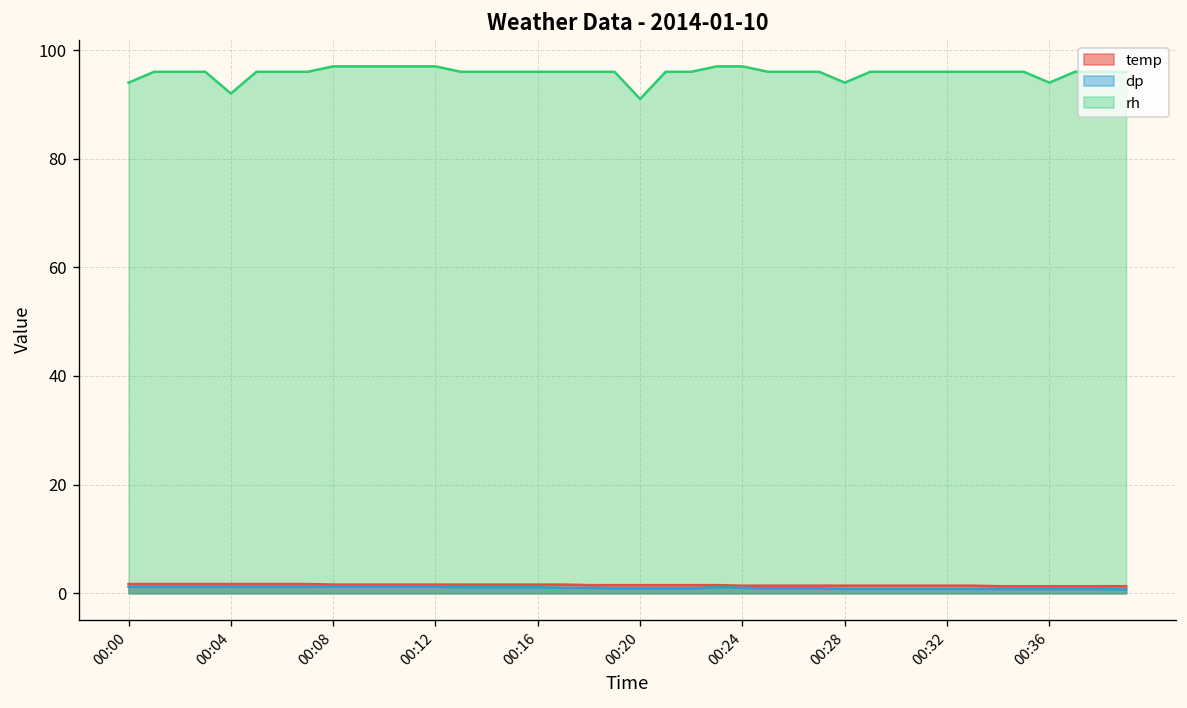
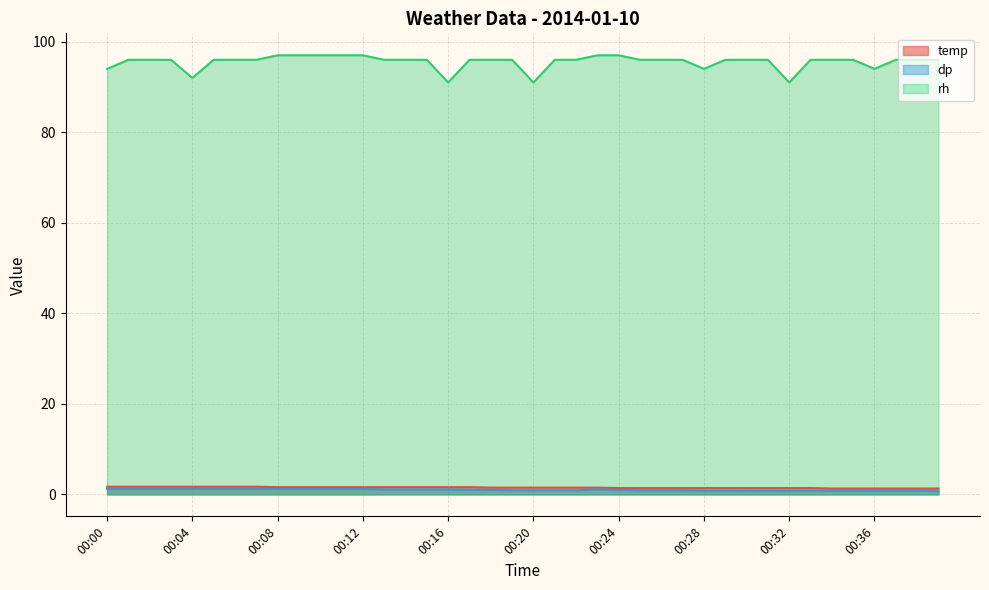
rh, 00:16: 96 -> 91
rh, 00:32: 96 -> 91
